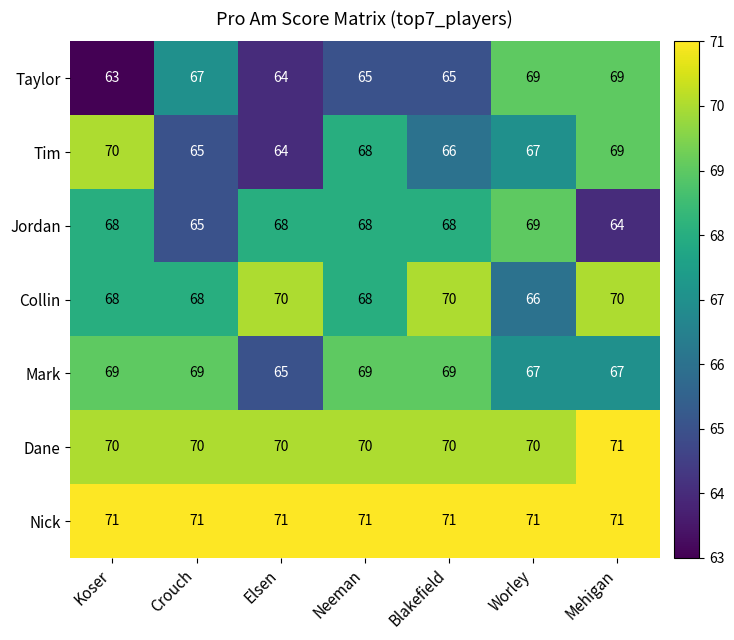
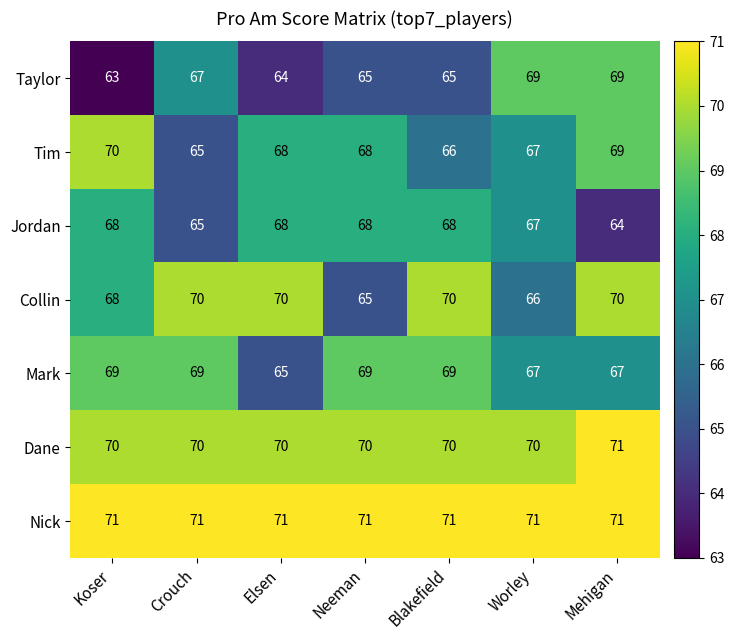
Tim, Elsen: 64 -> 68
Jordan, Worley: 69 -> 67
Collin, Crouch: 68 -> 70
Collin, Neeman: 68 -> 65
